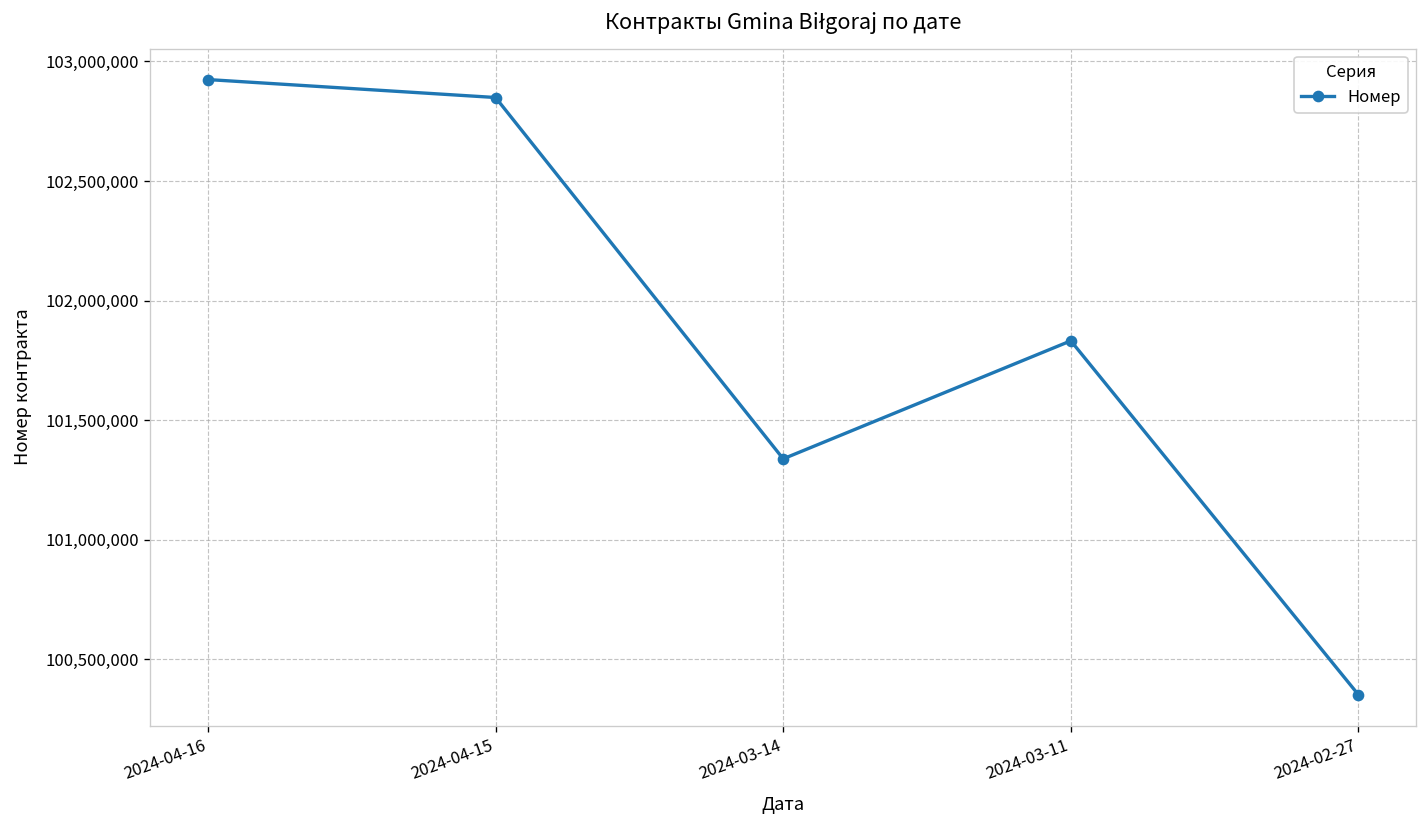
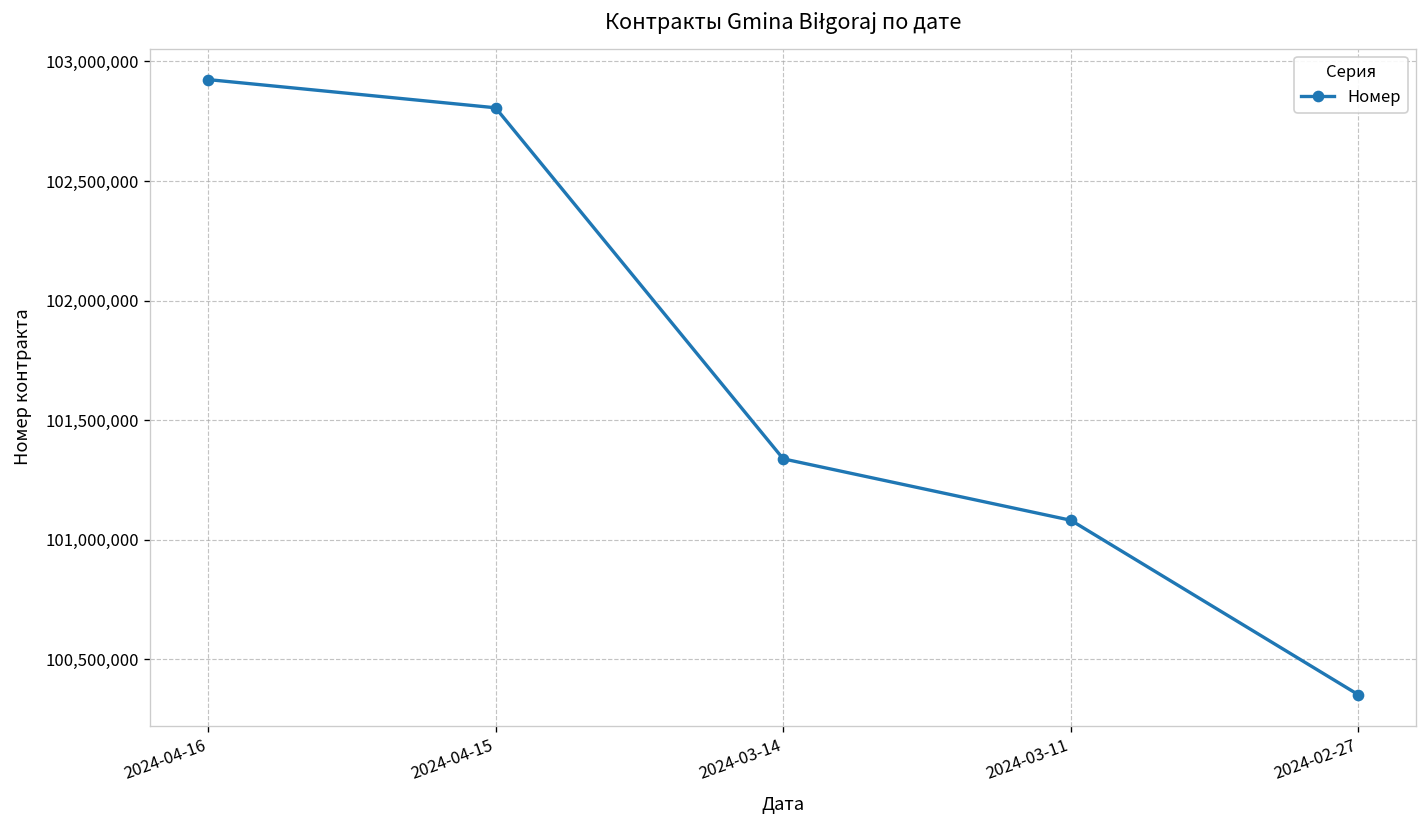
2024-04-15: 102,850,000 -> 102,810,000
2024-03-11: 101,830,000 -> 101,080,000
